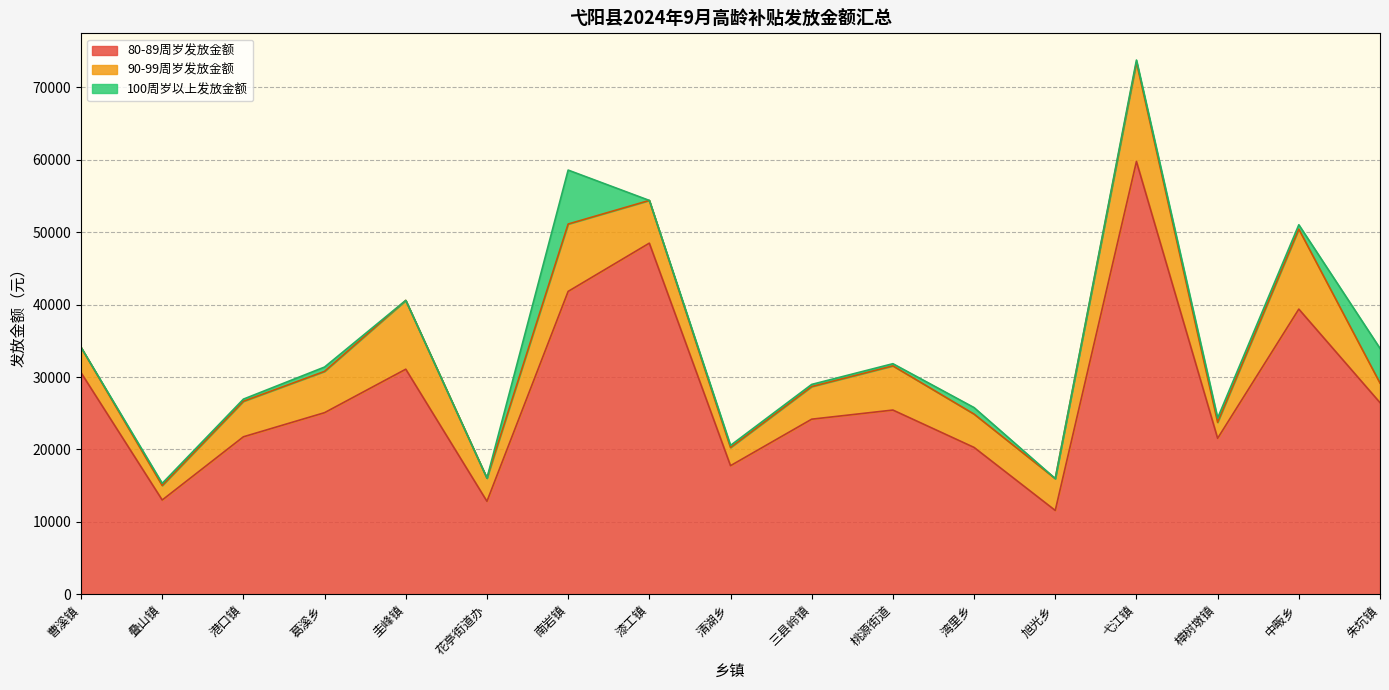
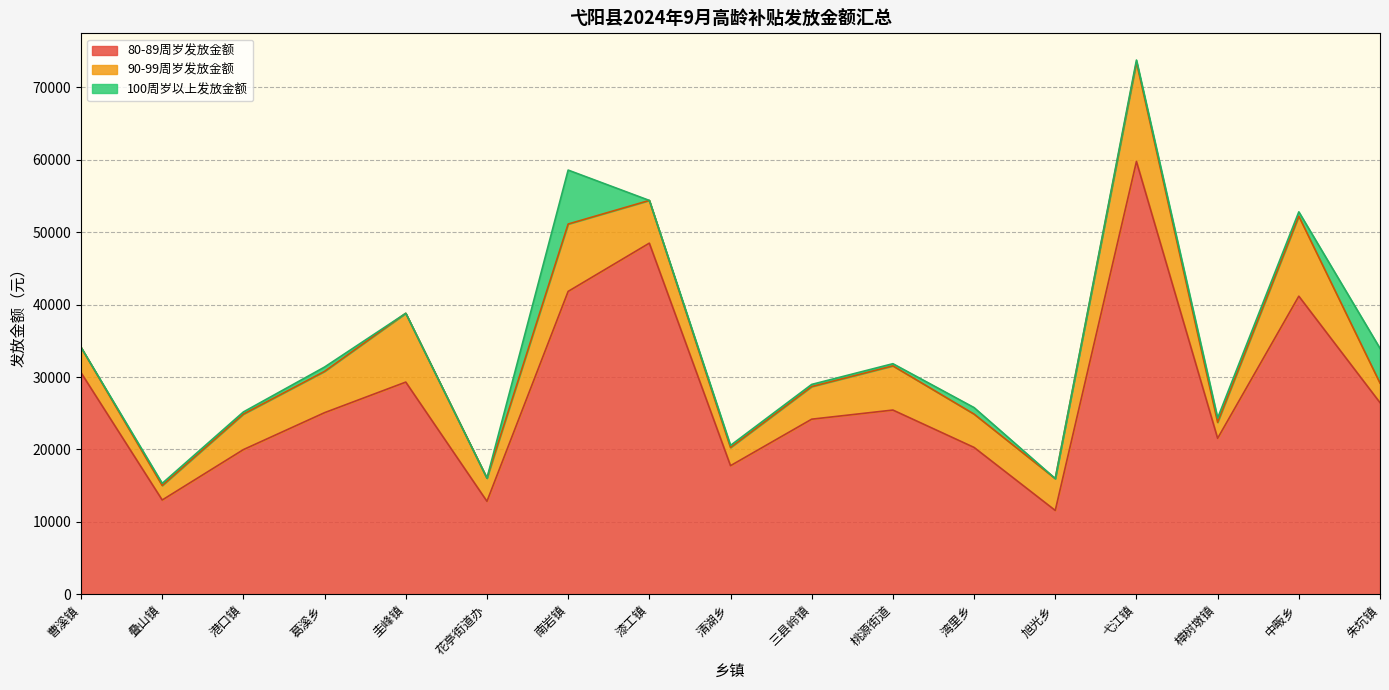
80-89周岁发放金额, 港口镇: 22000 -> 20000
80-89周岁发放金额, 圭峰镇: 31000 -> 29000
80-89周岁发放金额, 中畈乡: 39000 -> 41000
